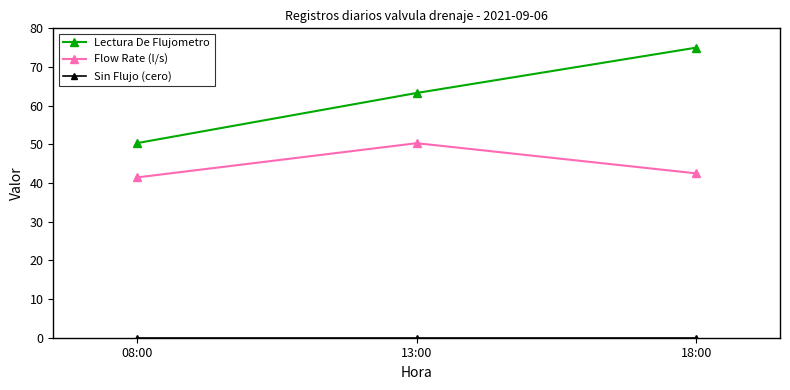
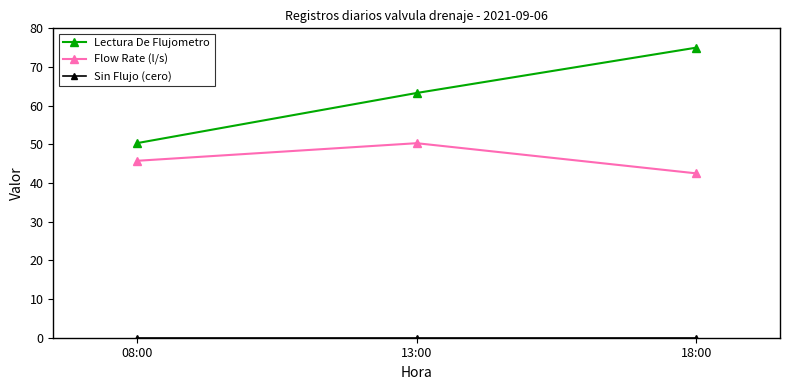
Flow Rate (l/s), 08:00: 41 -> 46
